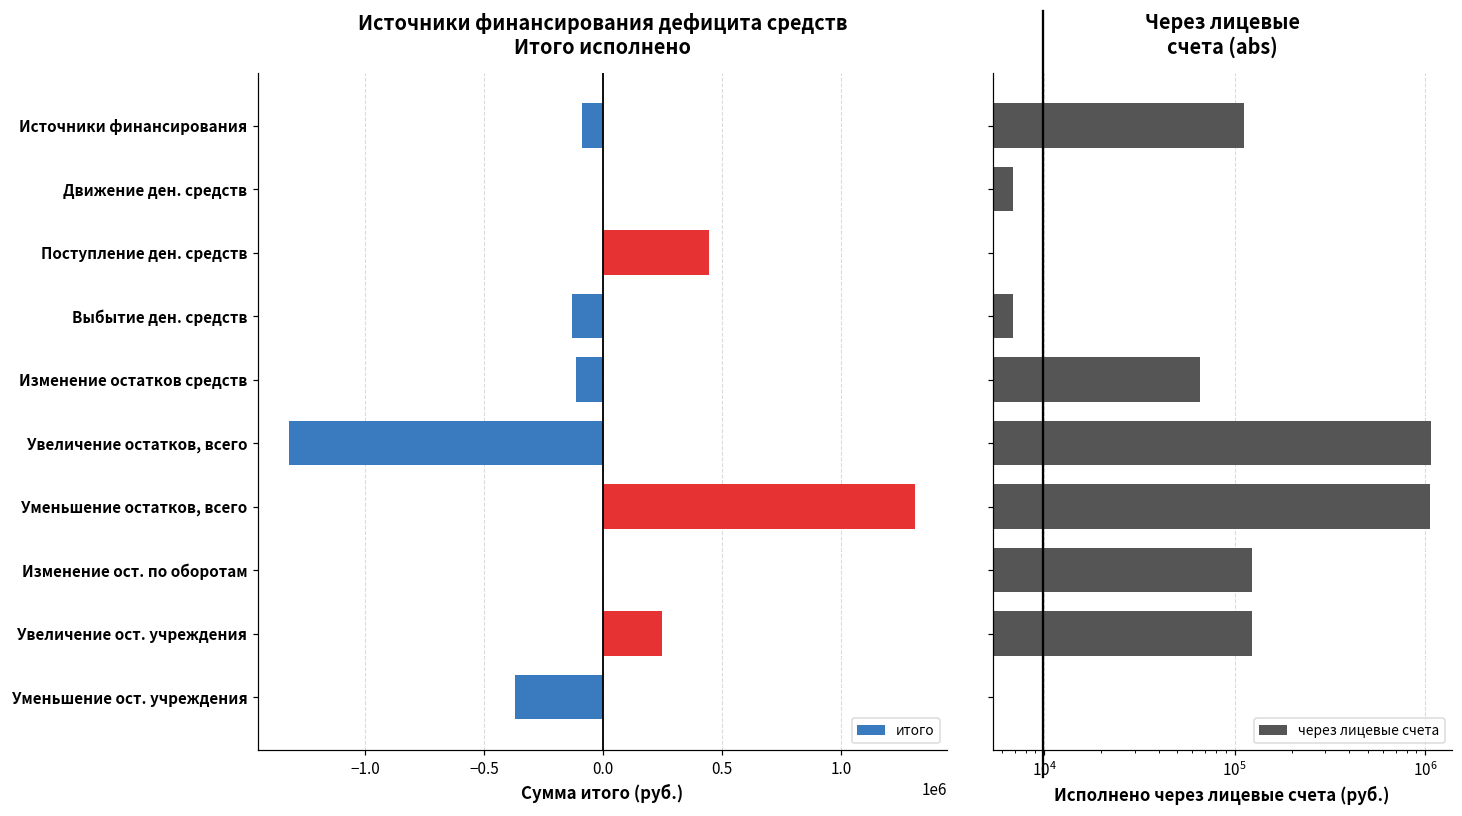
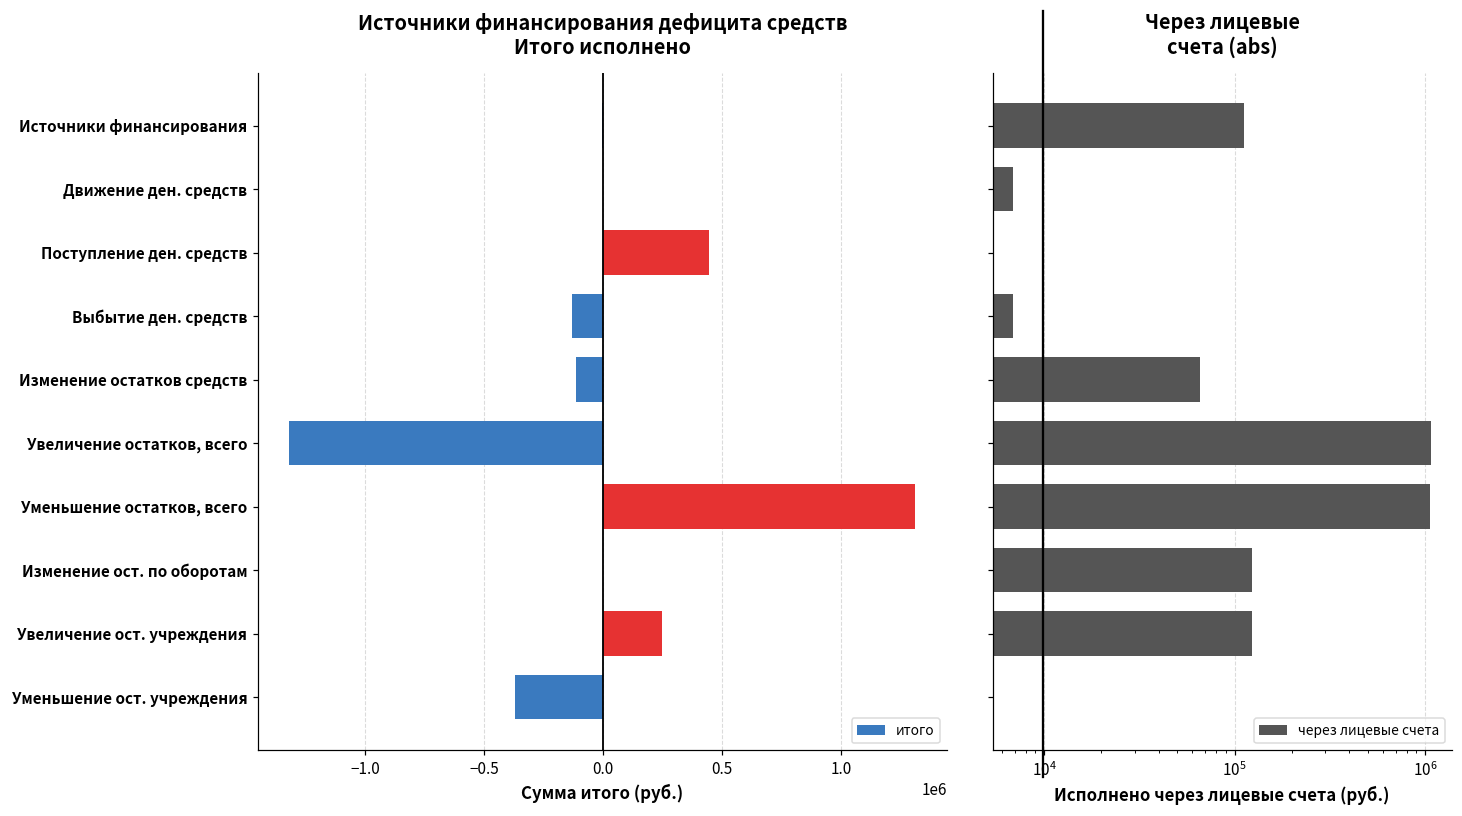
Источники финансирования дефицита средств Итого исполнено, Источники финансирования: -90000 -> 0
